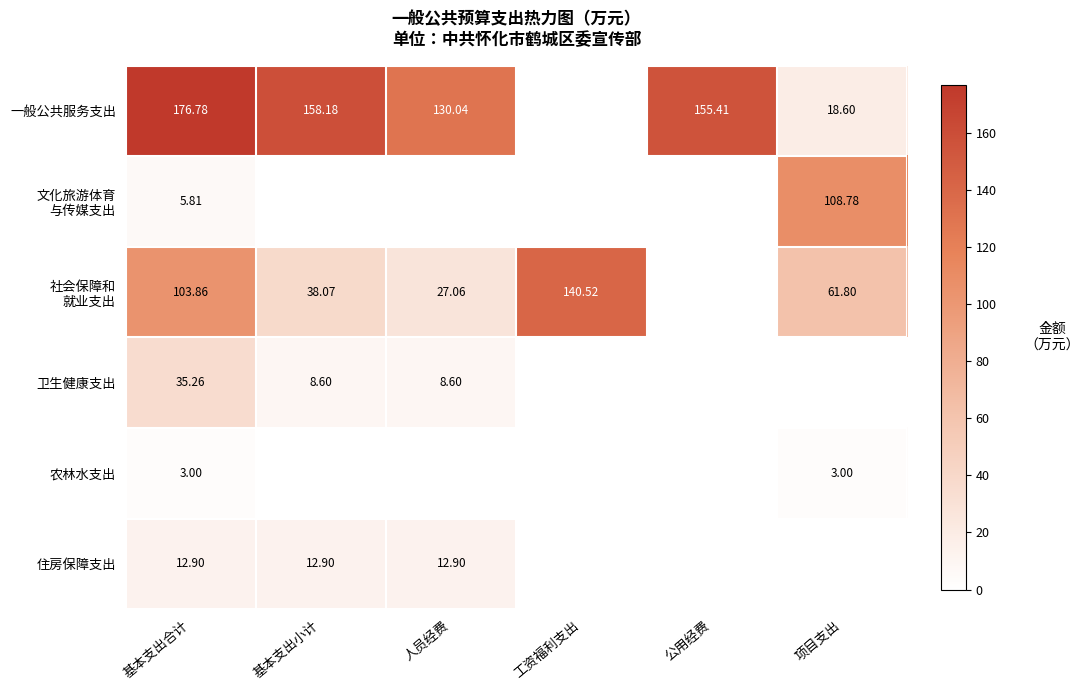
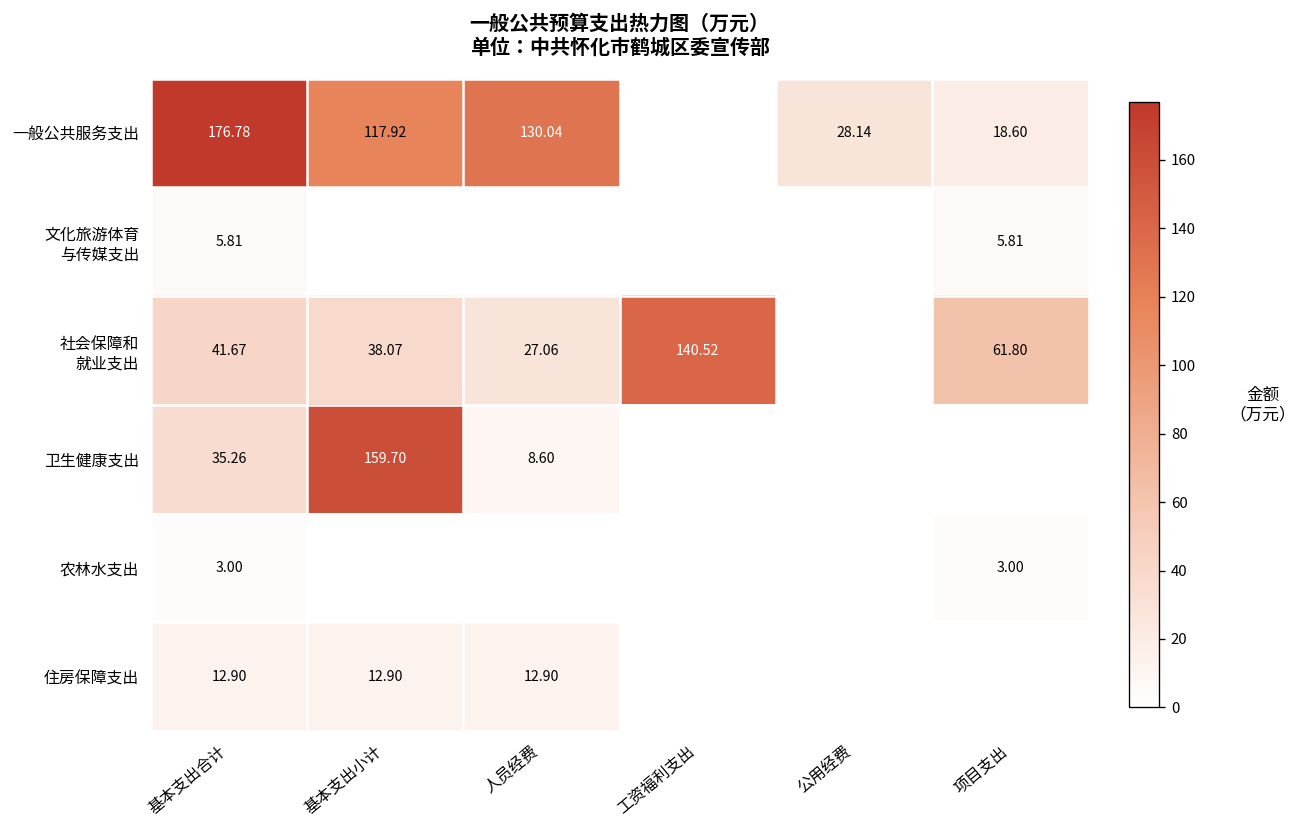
一般公共服务支出, 基本支出小计: 158.18 -> 117.92
一般公共服务支出, 公用经费: 155.41 -> 28.14
文化旅游体育 与传媒支出, 项目支出: 108.78 -> 5.81
社会保障和 就业支出, 基本支出合计: 103.86 -> 41.67
卫生健康支出, 基本支出小计: 8.60 -> 159.70
